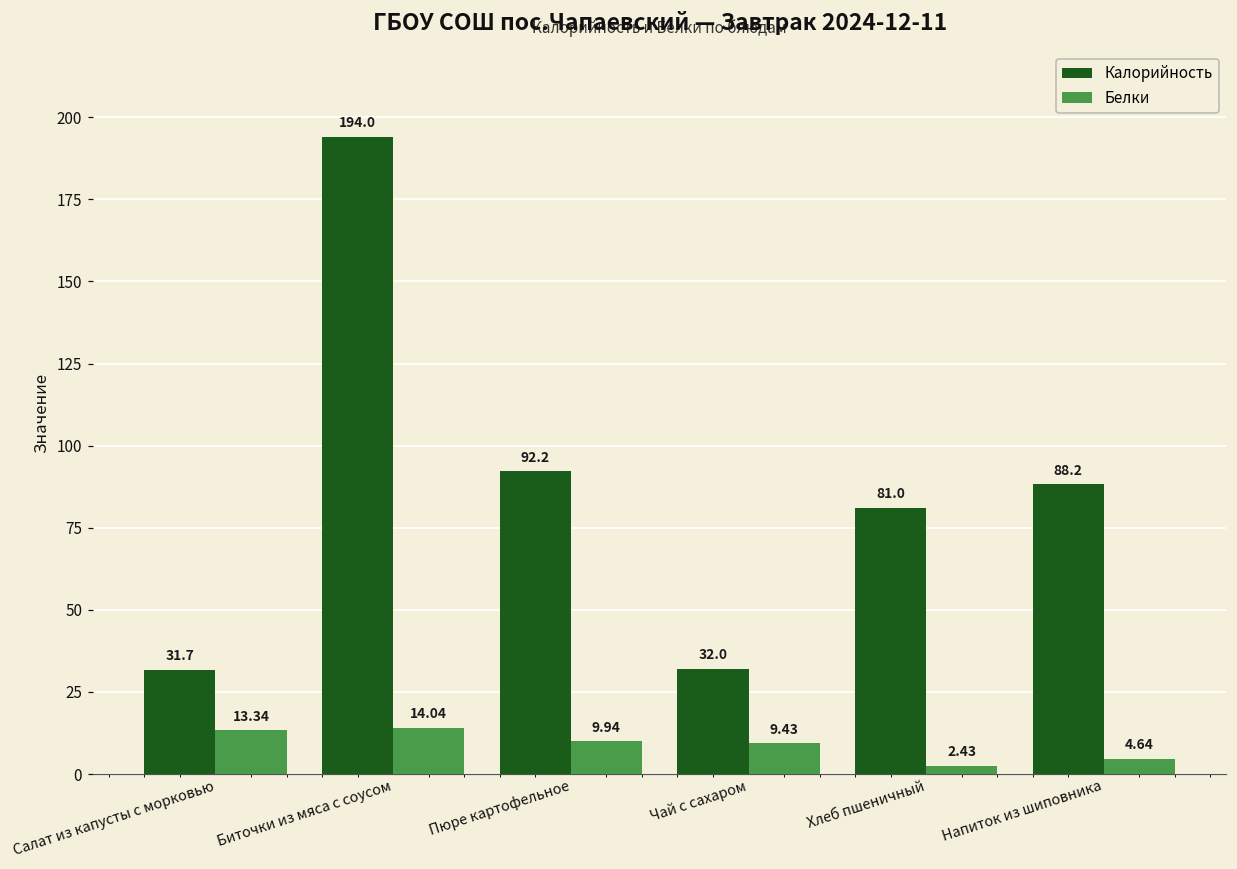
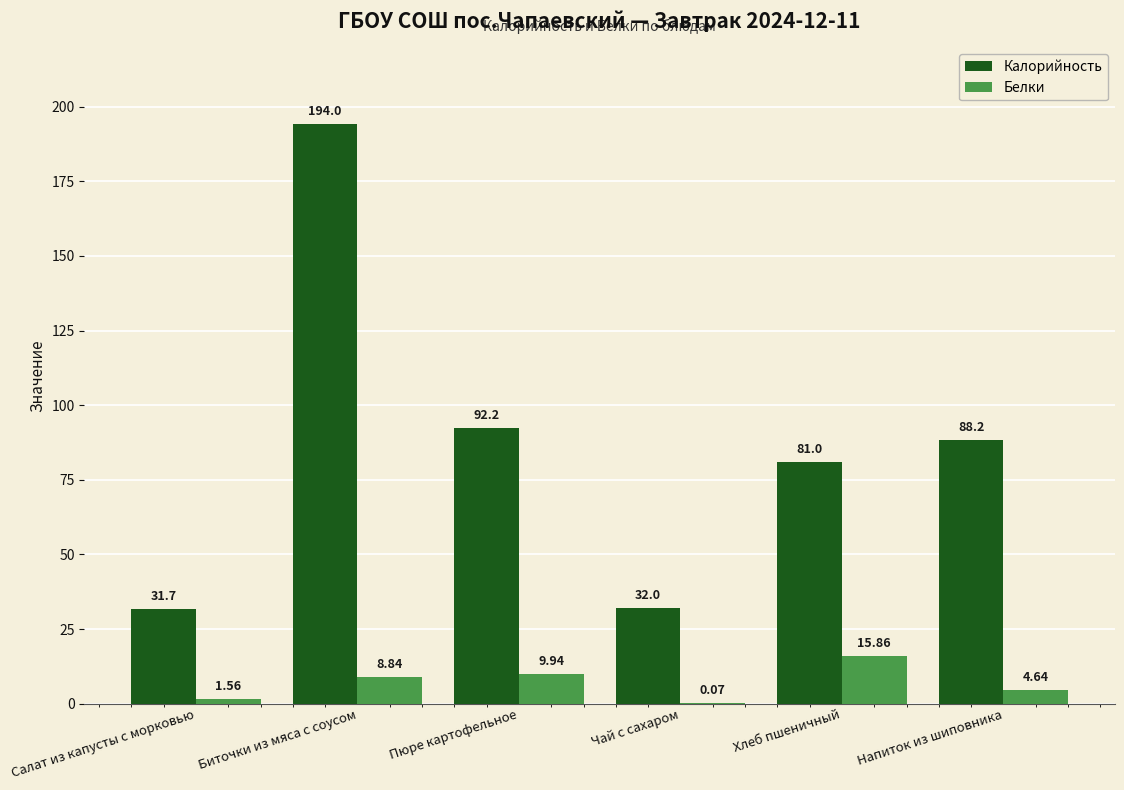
Белки, Салат из капусты с морковью: 13.34 -> 1.56
Белки, Биточки из мяса с соусом: 14.04 -> 8.84
Белки, Чай с сахаром: 9.43 -> 0.07
Белки, Хлеб пшеничный: 2.43 -> 15.86
